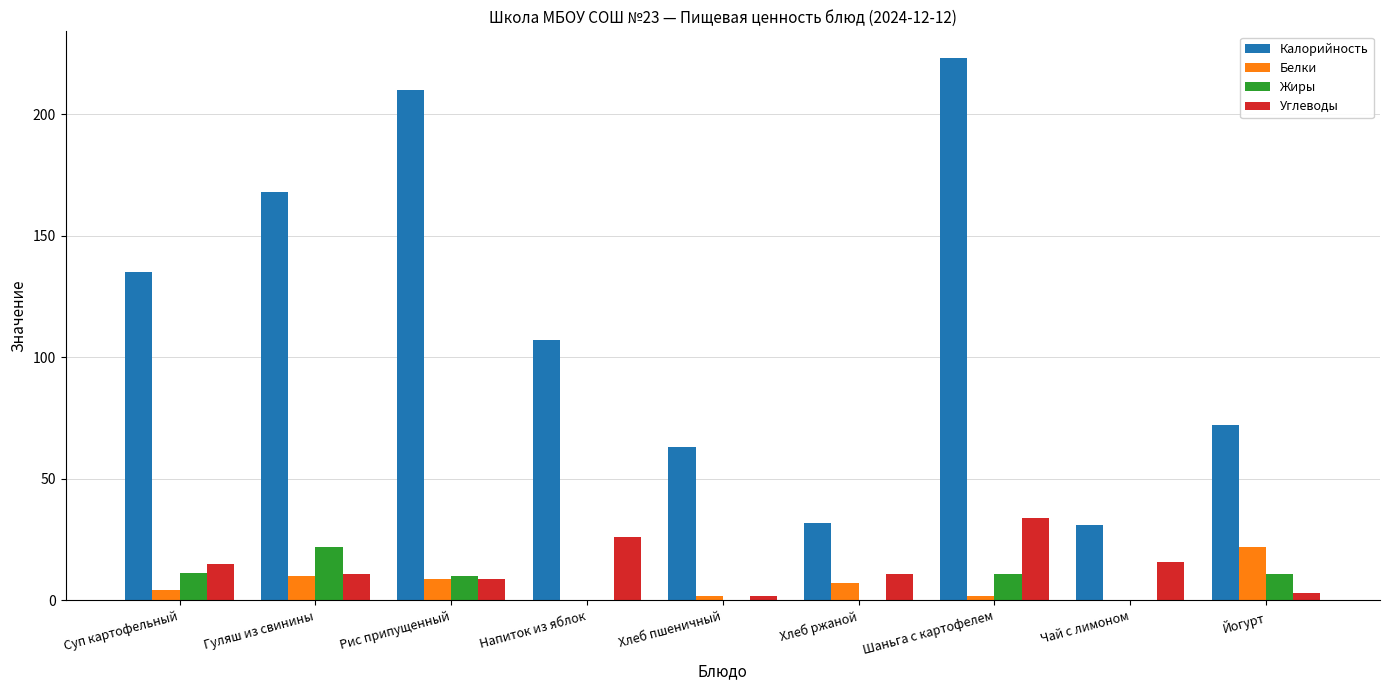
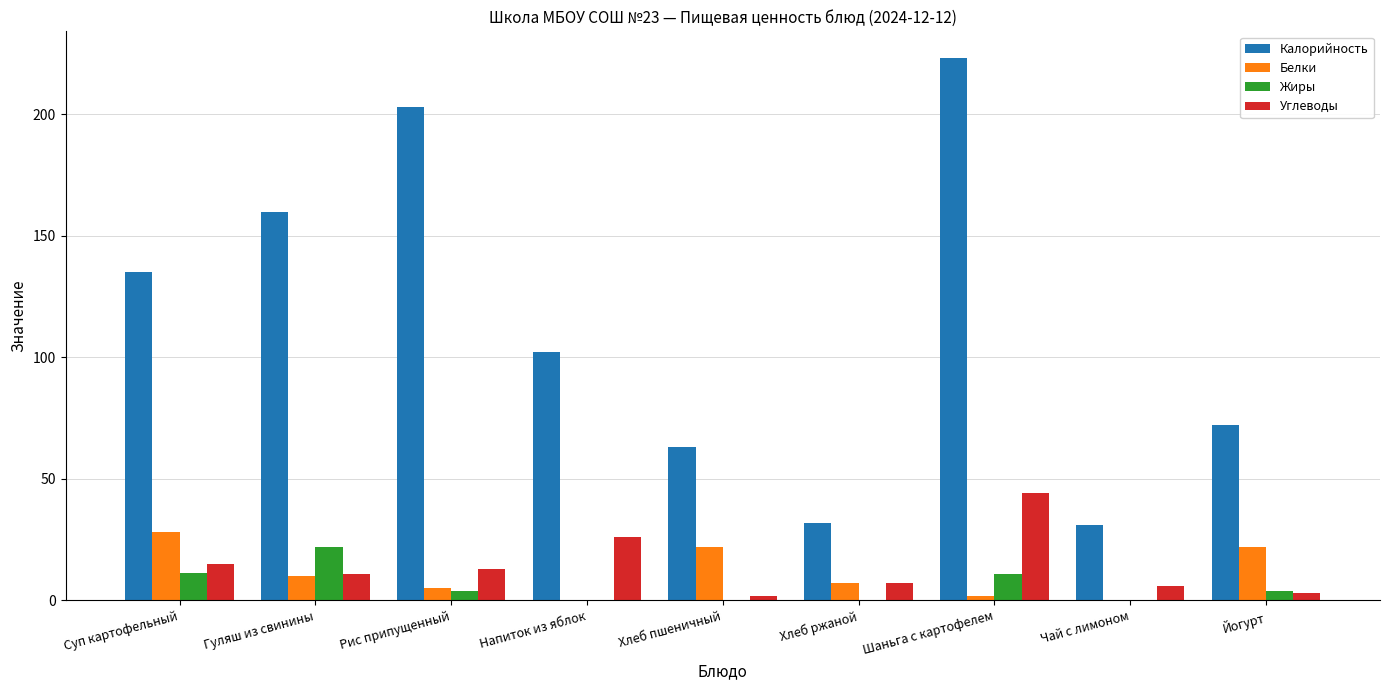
Белки, Суп картофельный: 4 -> 28
Калорийность, Гуляш из свинины: 168 -> 160
Калорийность, Рис припущенный: 210 -> 203
Белки, Рис припущенный: 9 -> 5
Жиры, Рис припущенный: 10 -> 4
Углеводы, Рис припущенный: 9 -> 13
Калорийность, Напиток из яблок: 107 -> 102
Белки, Хлеб пшеничный: 2 -> 22
Углеводы, Хлеб ржаной: 11 -> 7
Углеводы, Шаньга с картофелем: 34 -> 44
Углеводы, Чай с лимоном: 16 -> 6
Жиры, Йогурт: 11 -> 4
